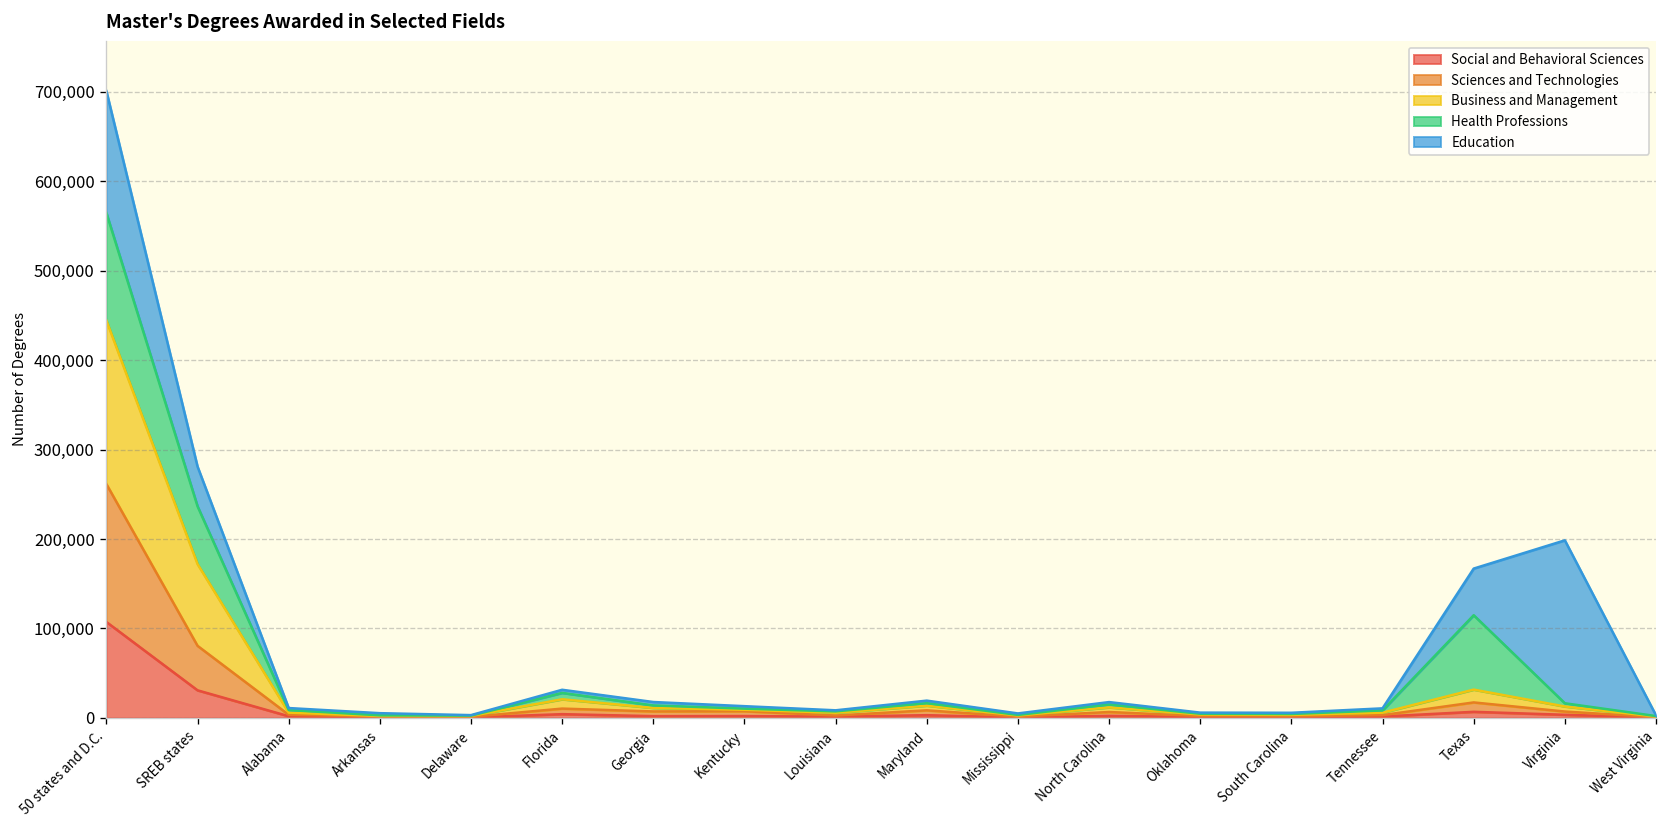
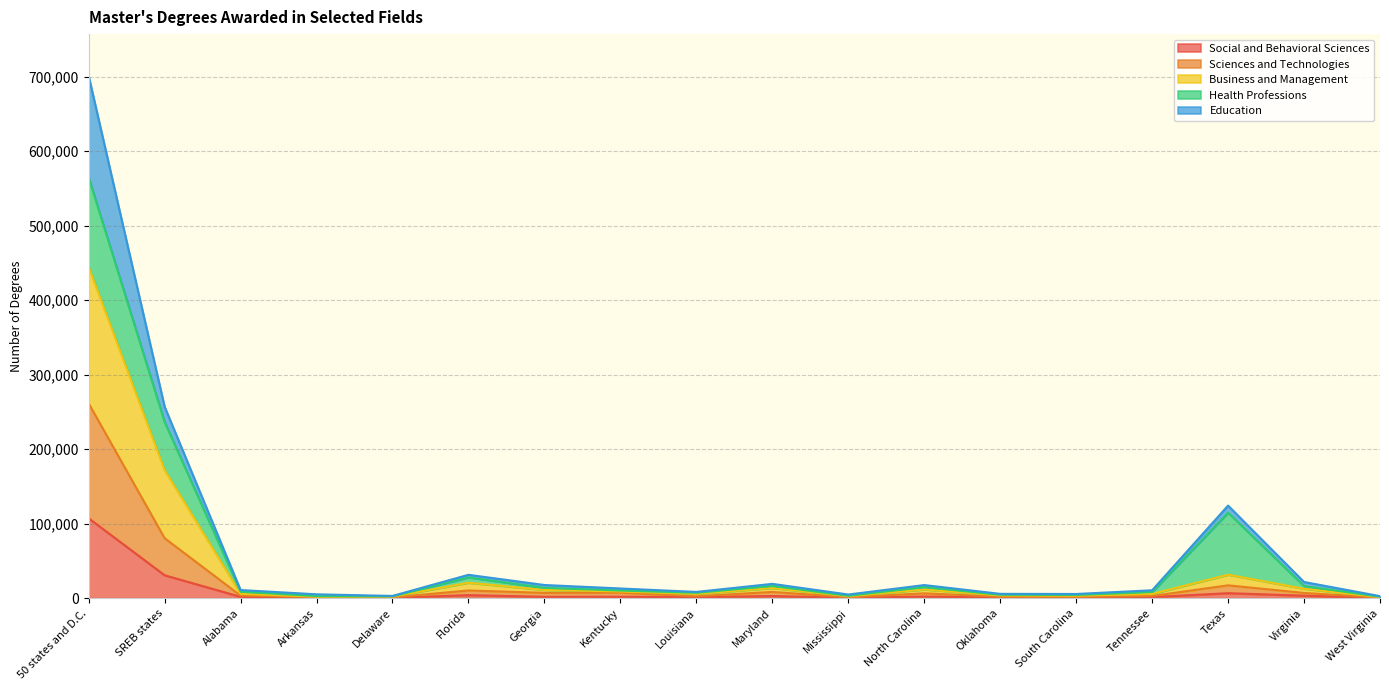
Education, SREB states: 40,000 -> 20,000
Education, Texas: 50,000 -> 10,000
Education, Virginia: 180,000 -> 10,000
